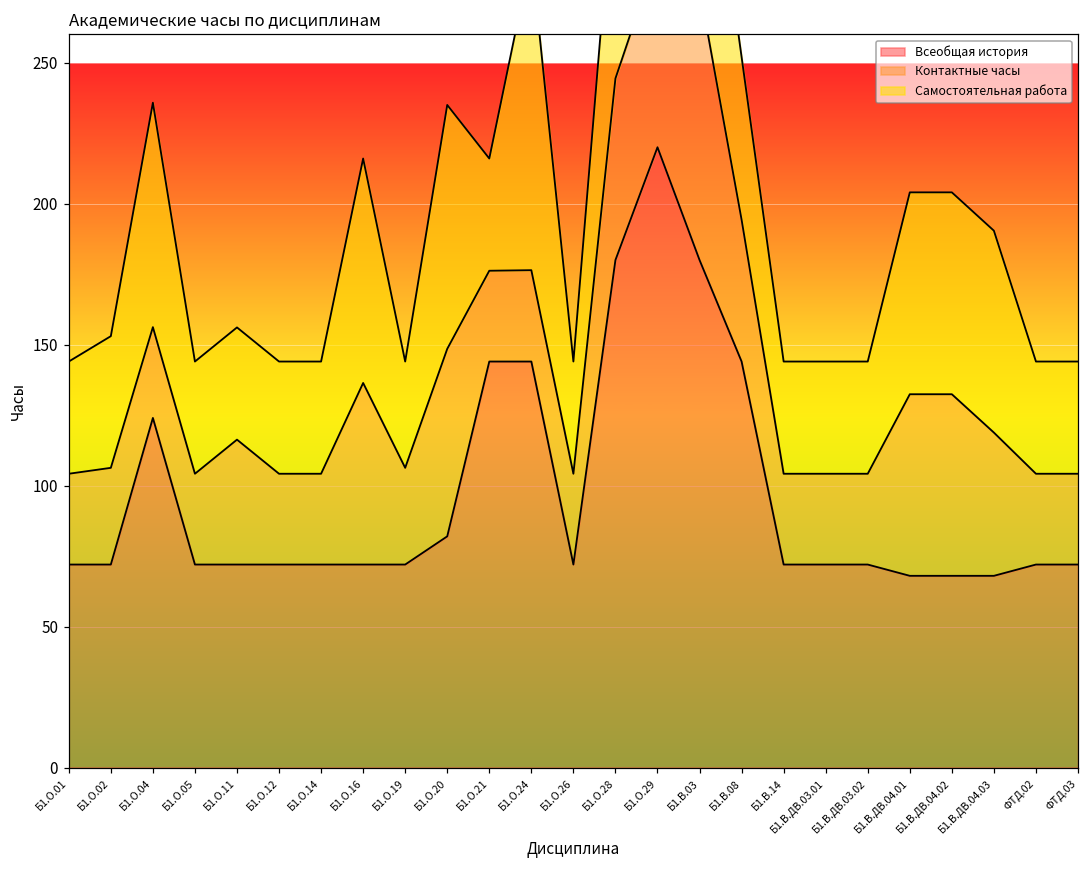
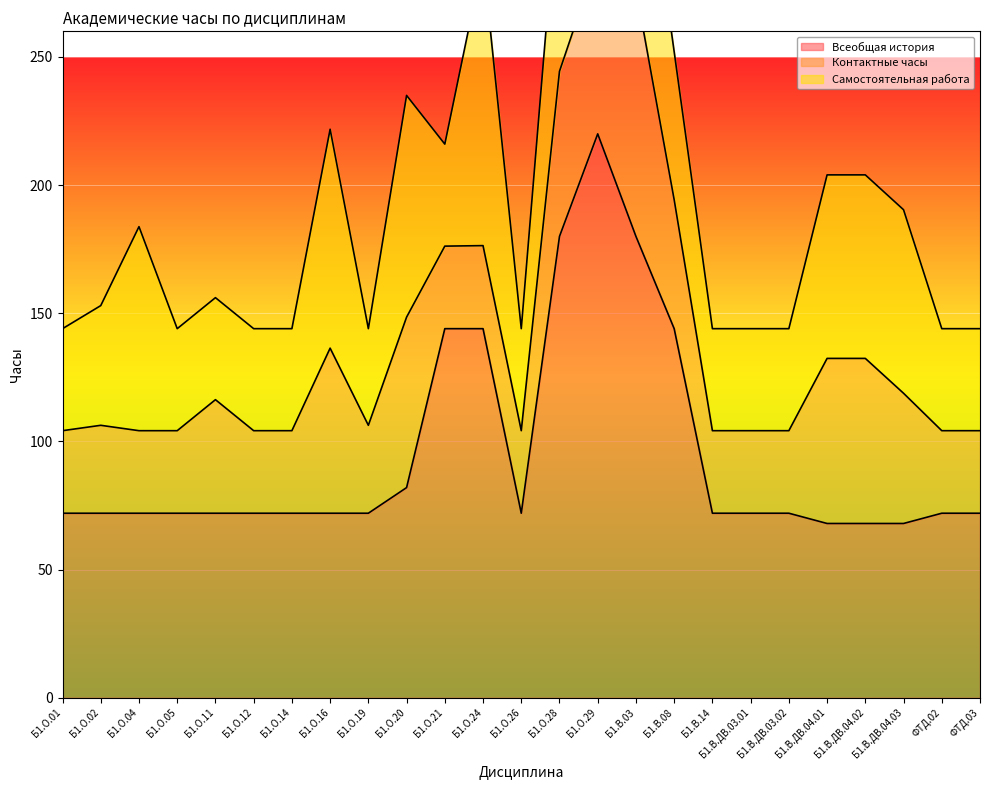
Всеобщая история, Б1.О.04: 124 -> 72
Самостоятельная работа, Б1.О.16: 80 -> 85
